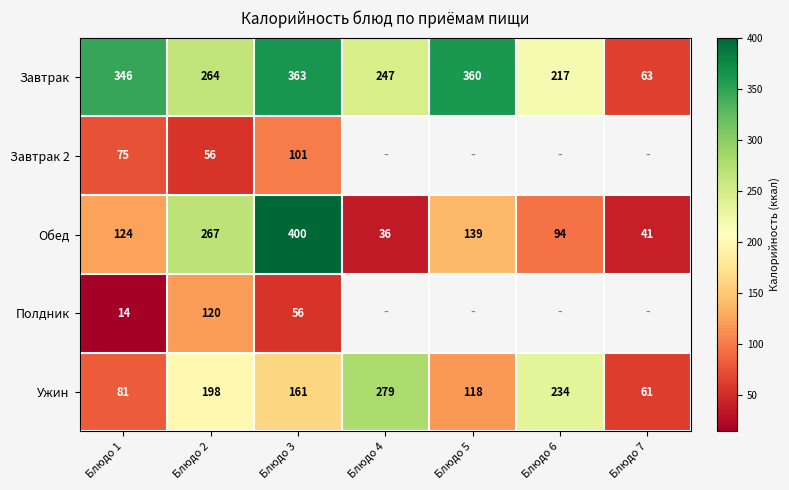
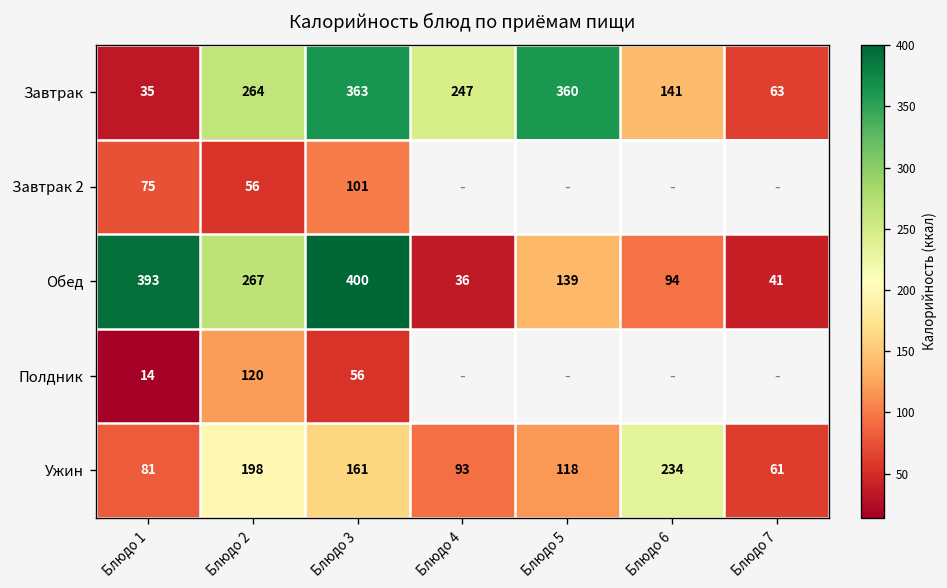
Завтрак, Блюдо 1: 346 -> 35
Завтрак, Блюдо 6: 217 -> 141
Обед, Блюдо 1: 124 -> 393
Ужин, Блюдо 4: 279 -> 93
